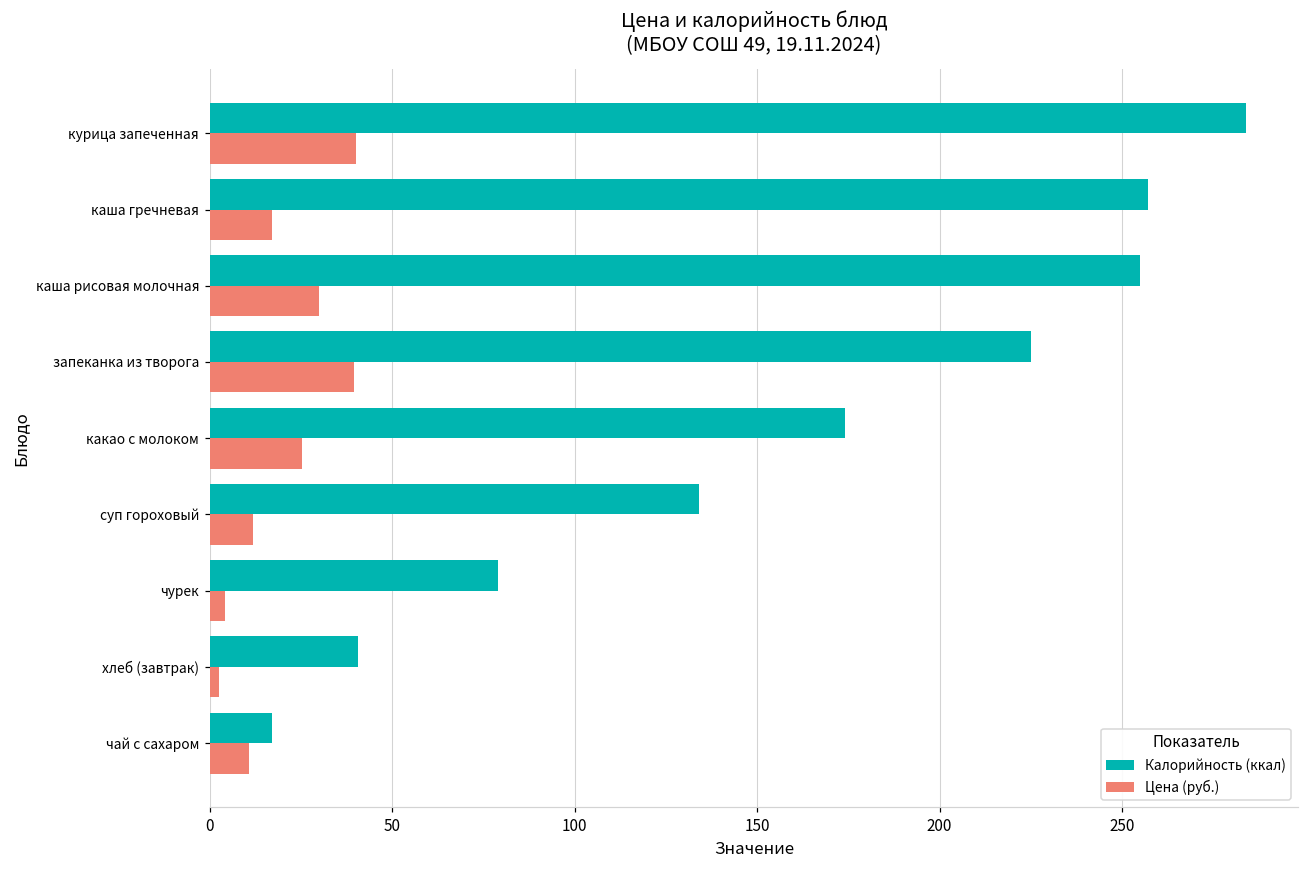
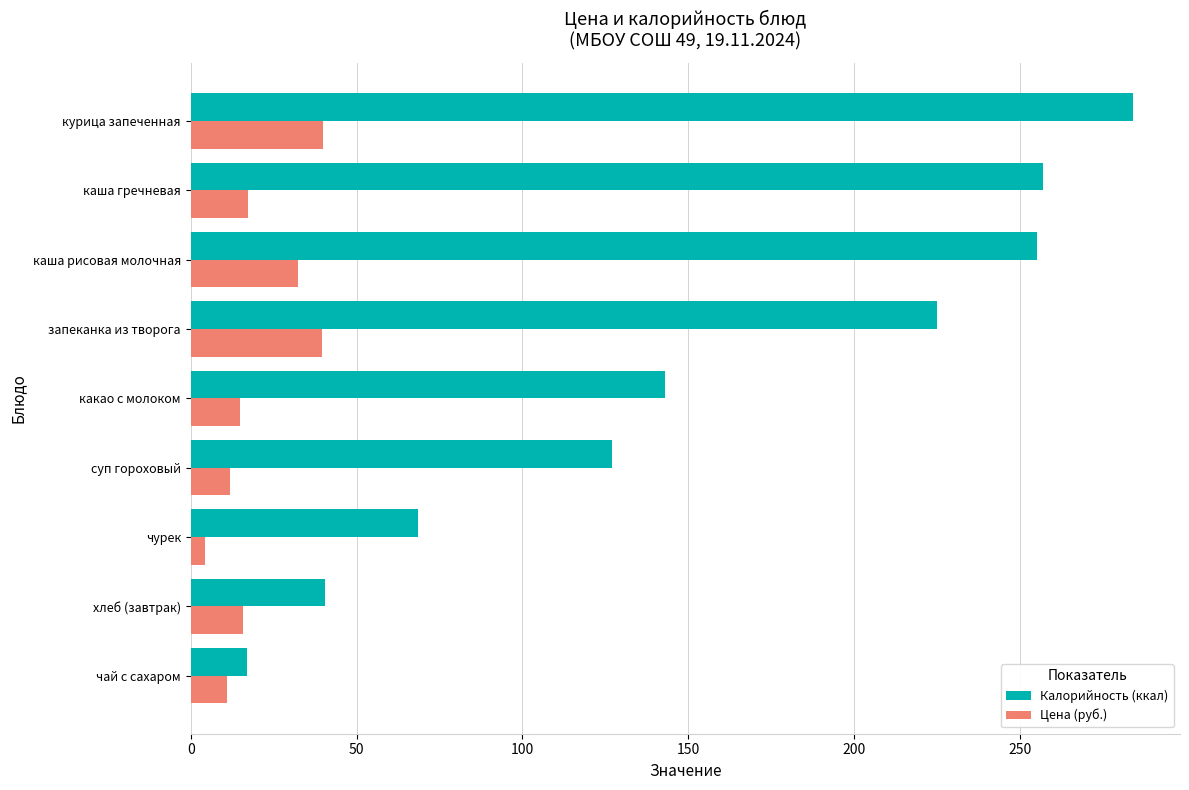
Цена (руб.), каша рисовая молочная: 30 -> 32
Калорийность (ккал), какао с молоком: 174 -> 143
Цена (руб.), какао с молоком: 25 -> 15
Калорийность (ккал), суп гороховый: 134 -> 127
Калорийность (ккал), чурек: 79 -> 69
Цена (руб.), хлеб (завтрак): 3 -> 16
